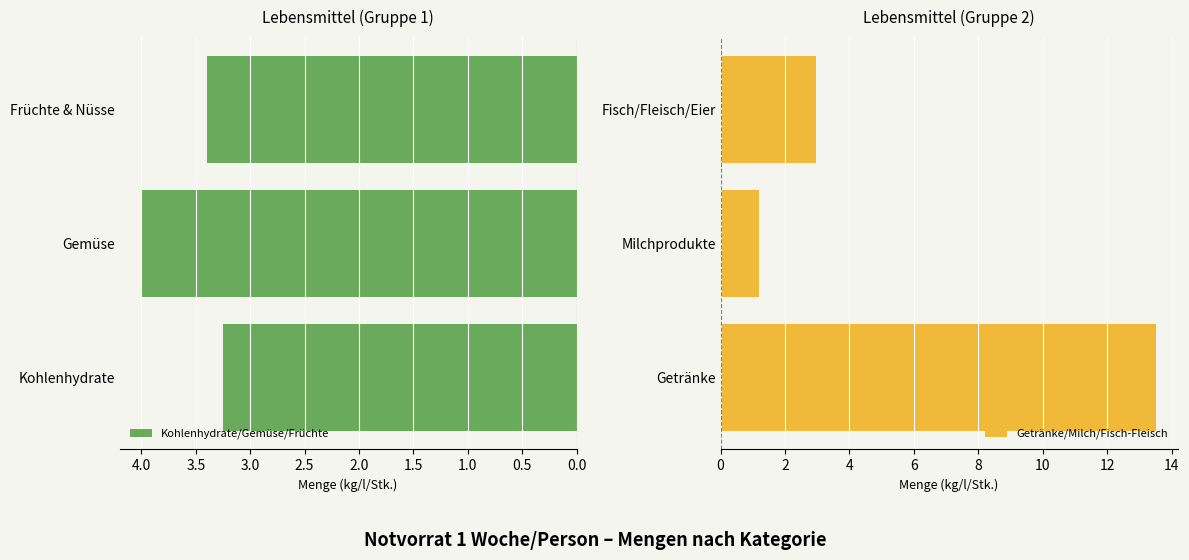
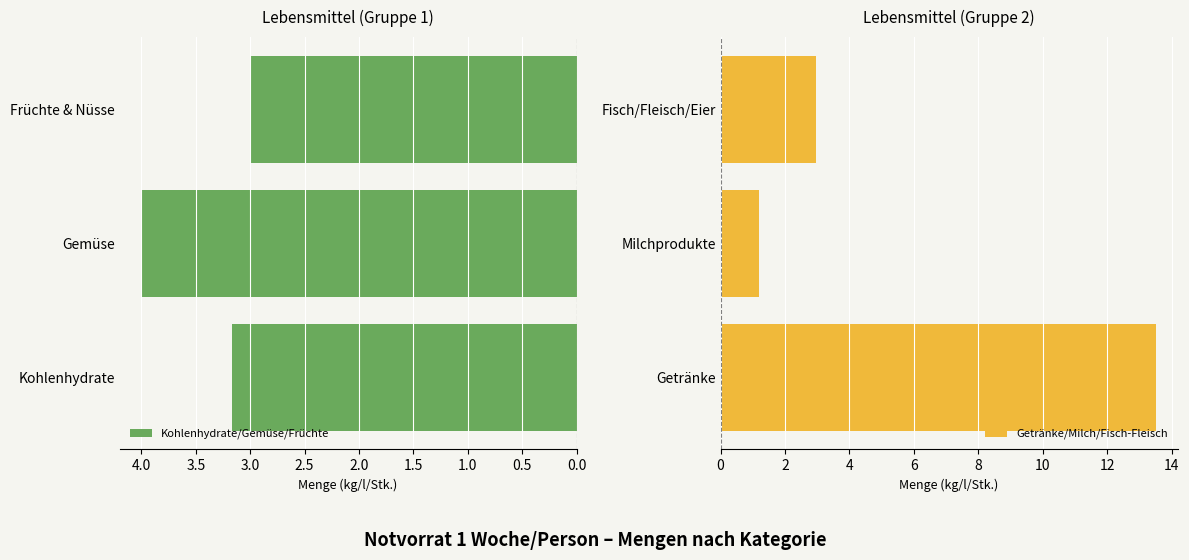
Lebensmittel (Gruppe 1), Früchte & Nüsse: 3.4 -> 3.0
Lebensmittel (Gruppe 1), Kohlenhydrate: 3.25 -> 3.17
